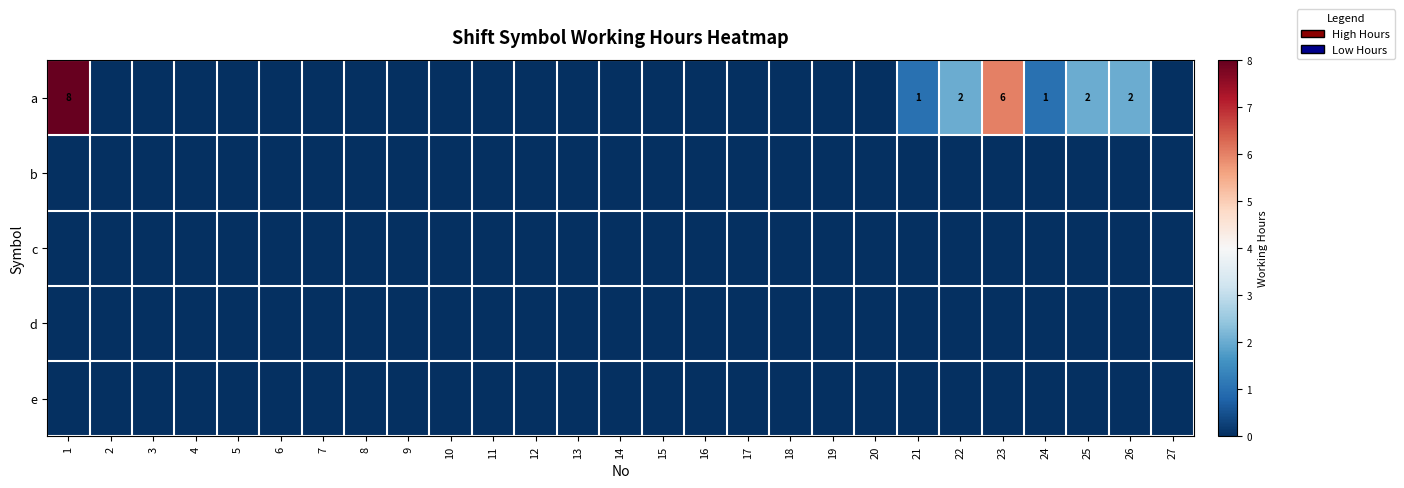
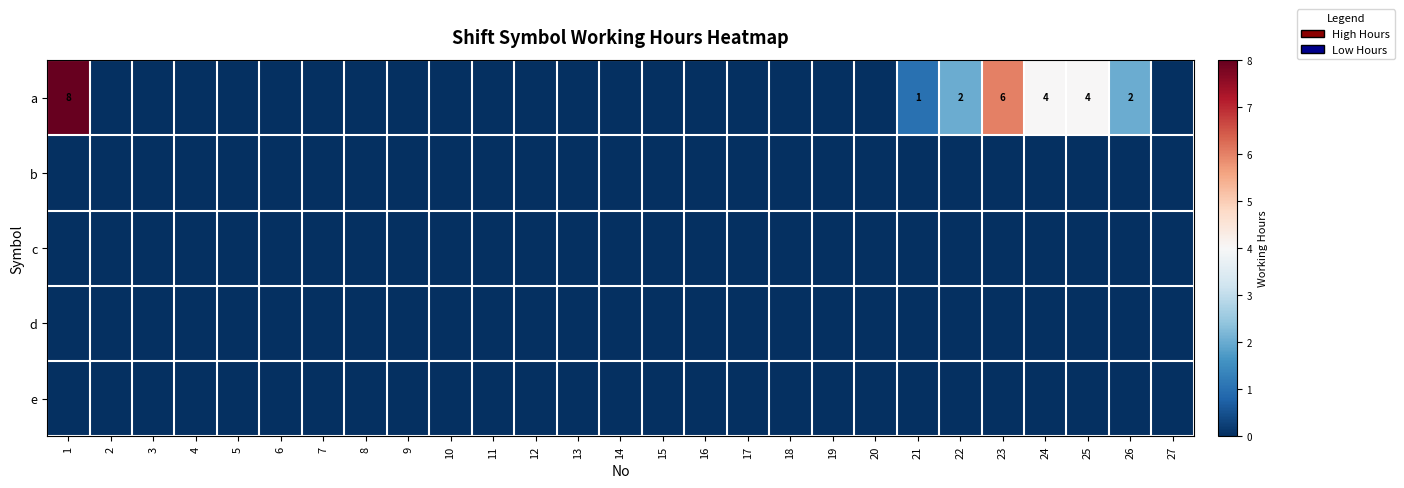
a, 24: 1 -> 4
a, 25: 2 -> 4
